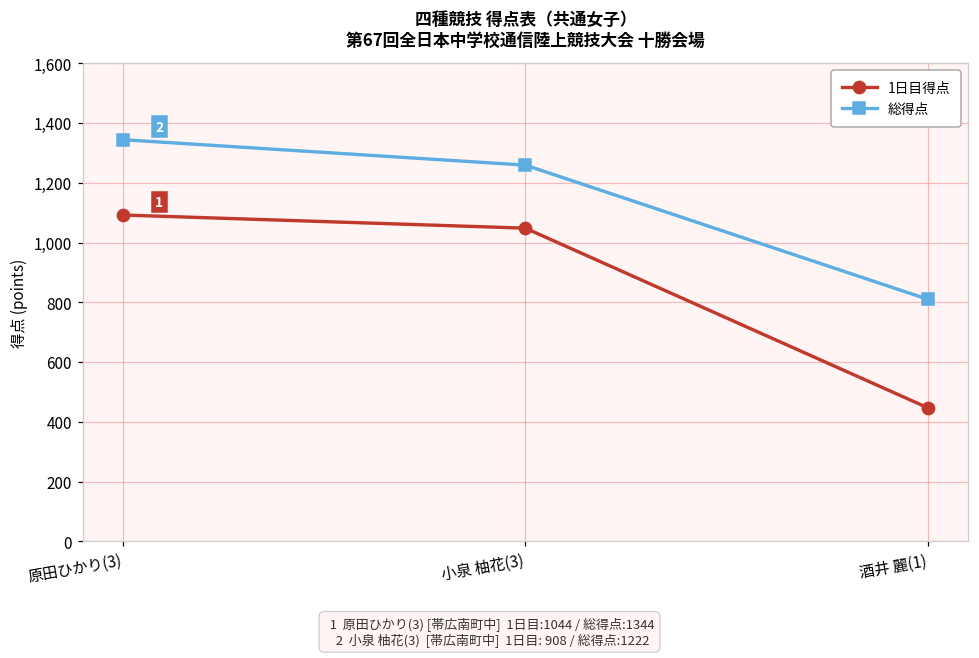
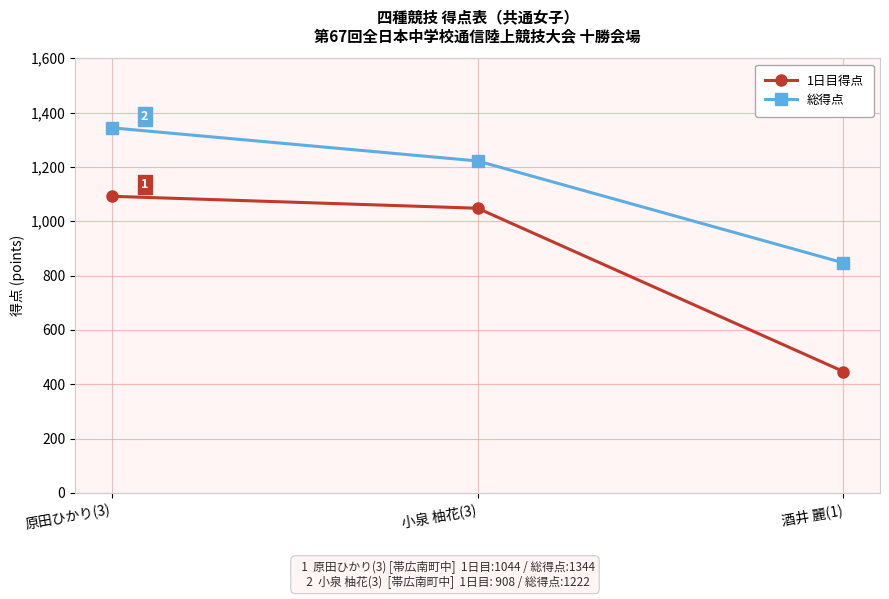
総得点, 小泉 柚花(3): 1,260 -> 1,220
総得点, 酒井 麗(1): 810 -> 850
